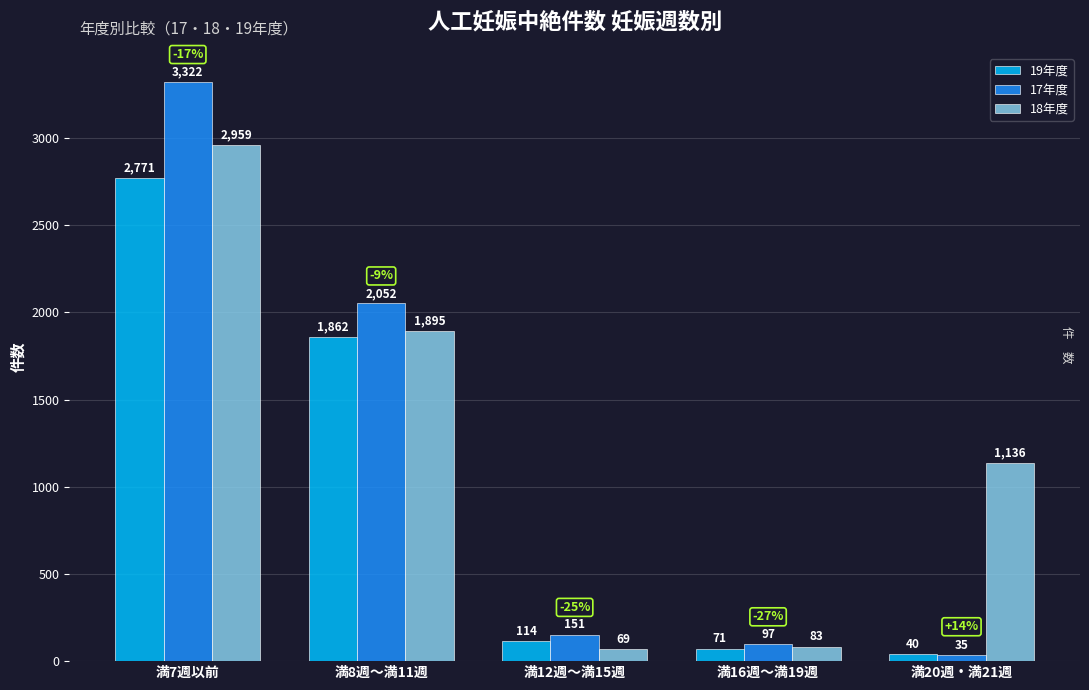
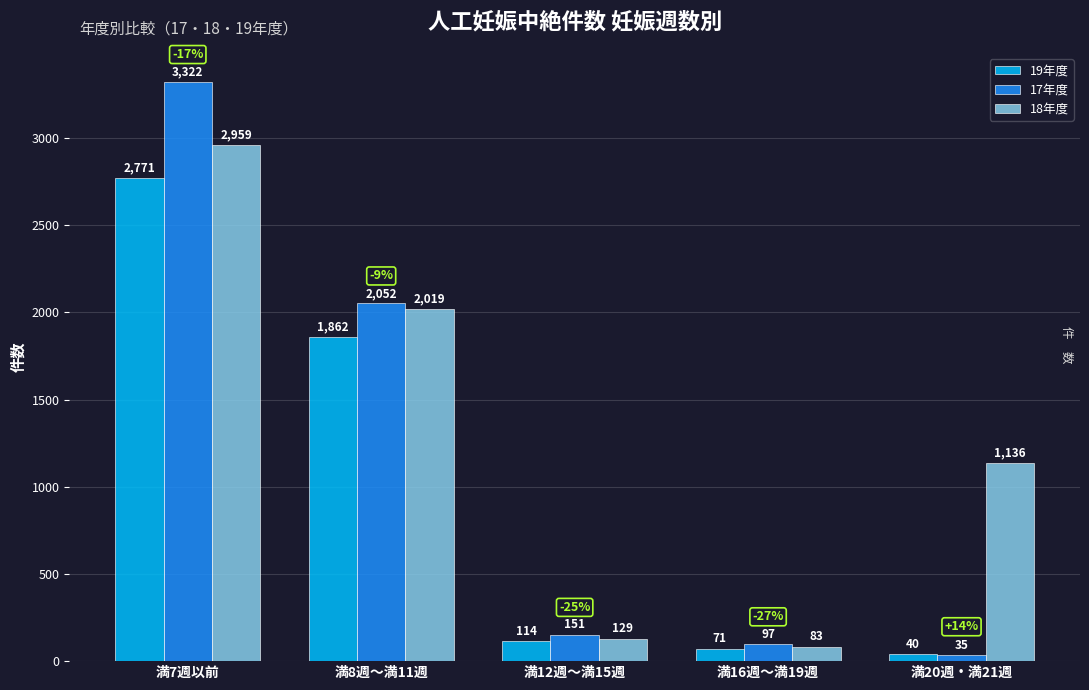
18年度, 満8週～満11週: 1,895 -> 2,019
18年度, 満12週～満15週: 69 -> 129
